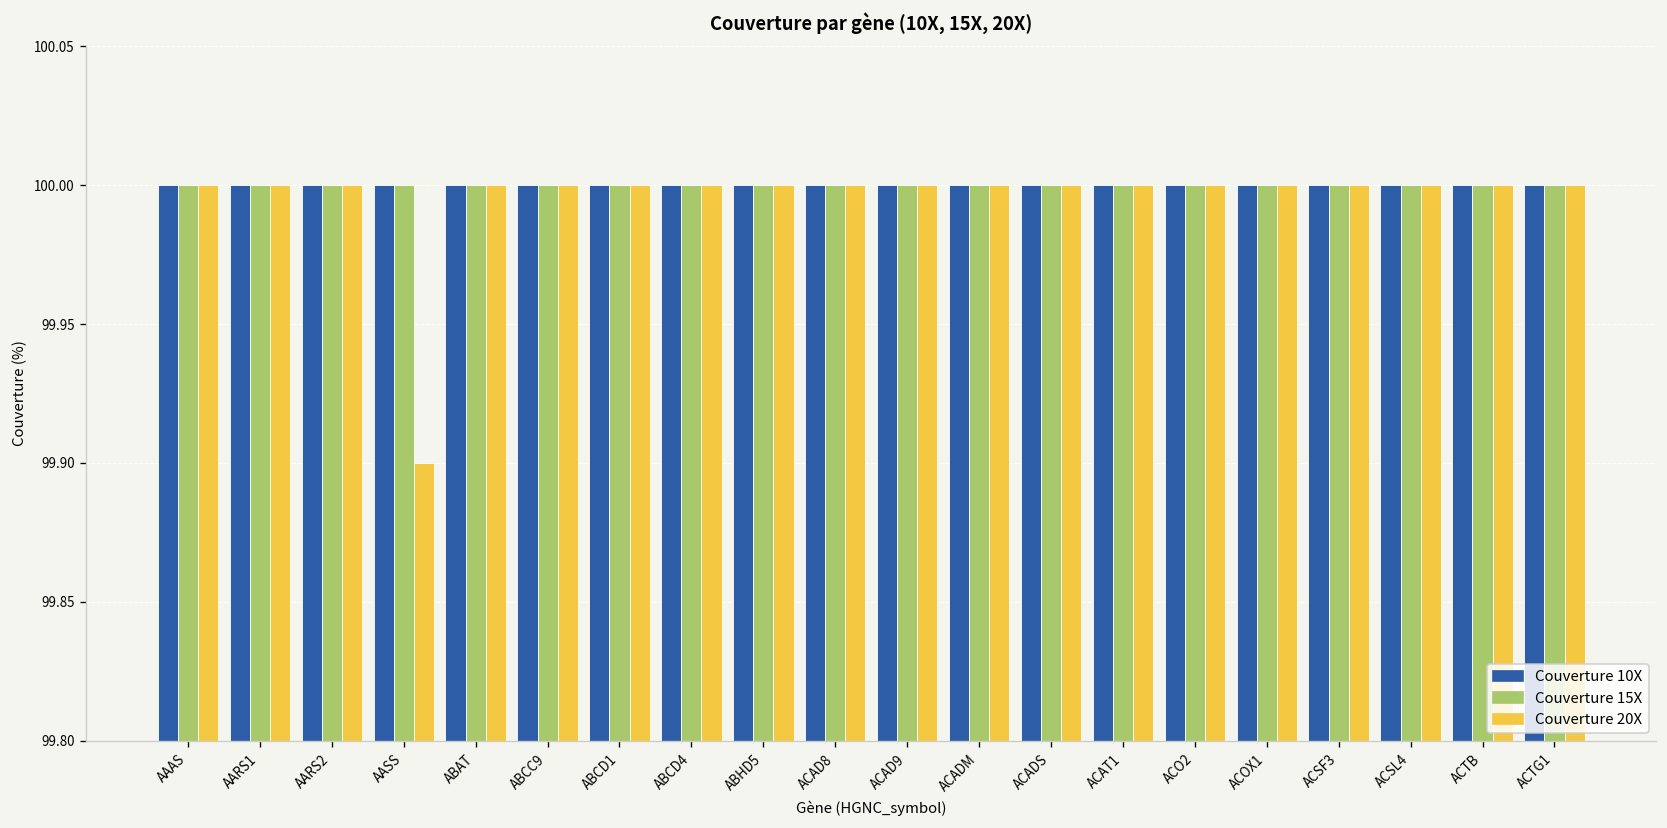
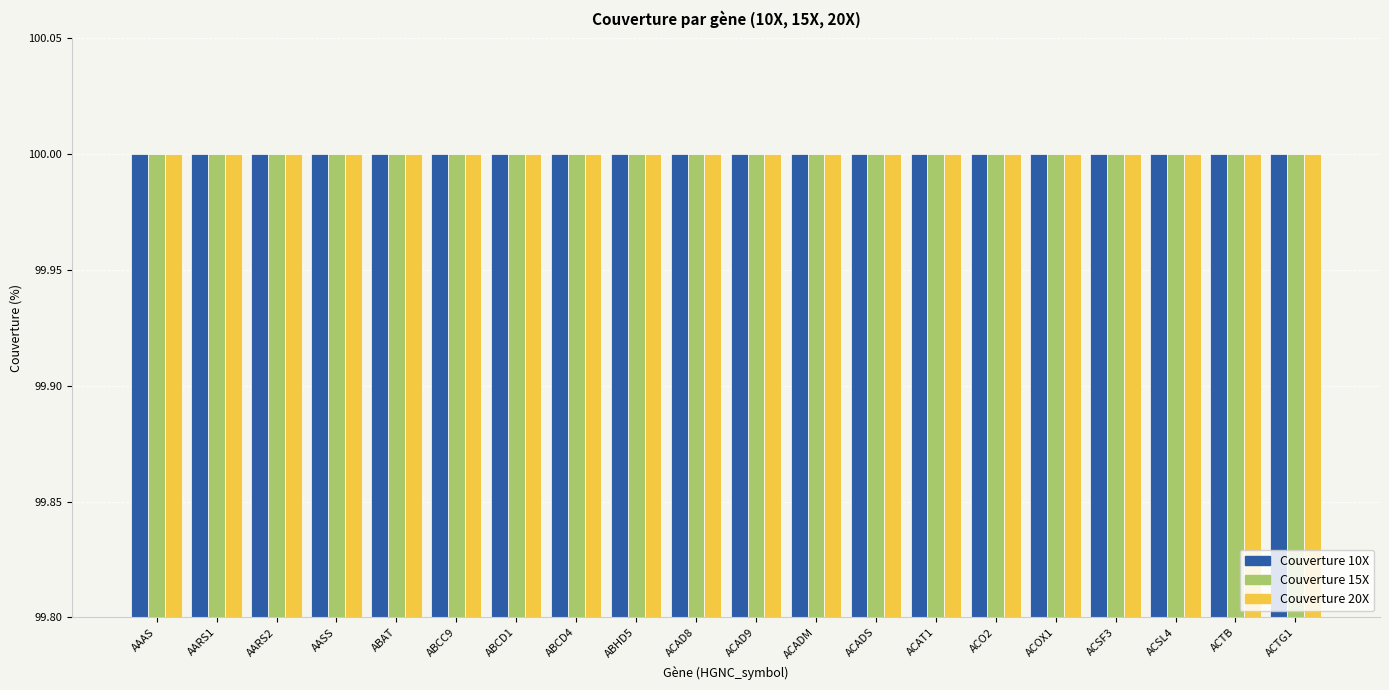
Couverture 20X, AASS: 99.9 -> 100.0
